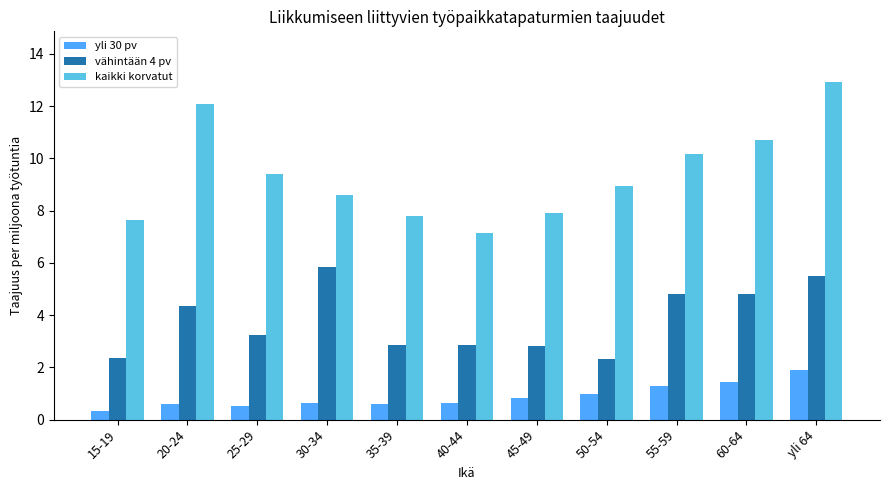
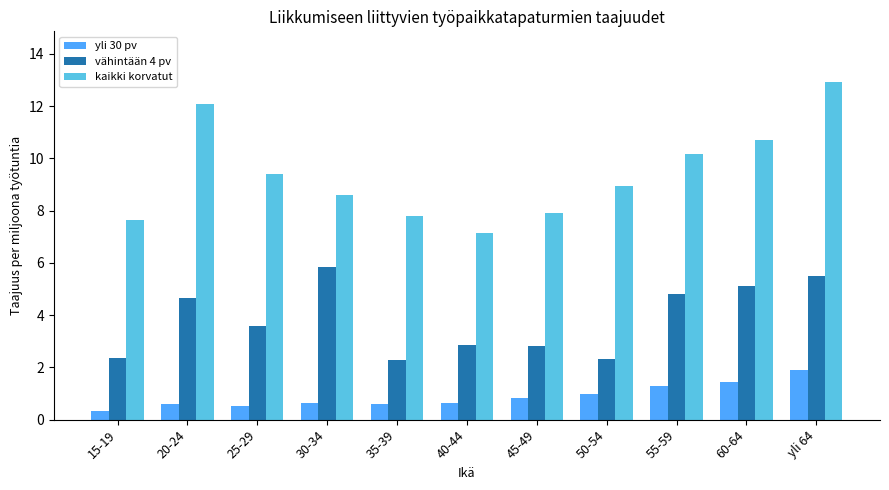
vähintään 4 pv, 20-24: 4.4 -> 4.7
vähintään 4 pv, 25-29: 3.2 -> 3.6
vähintään 4 pv, 35-39: 2.9 -> 2.3
vähintään 4 pv, 60-64: 4.8 -> 5.1
